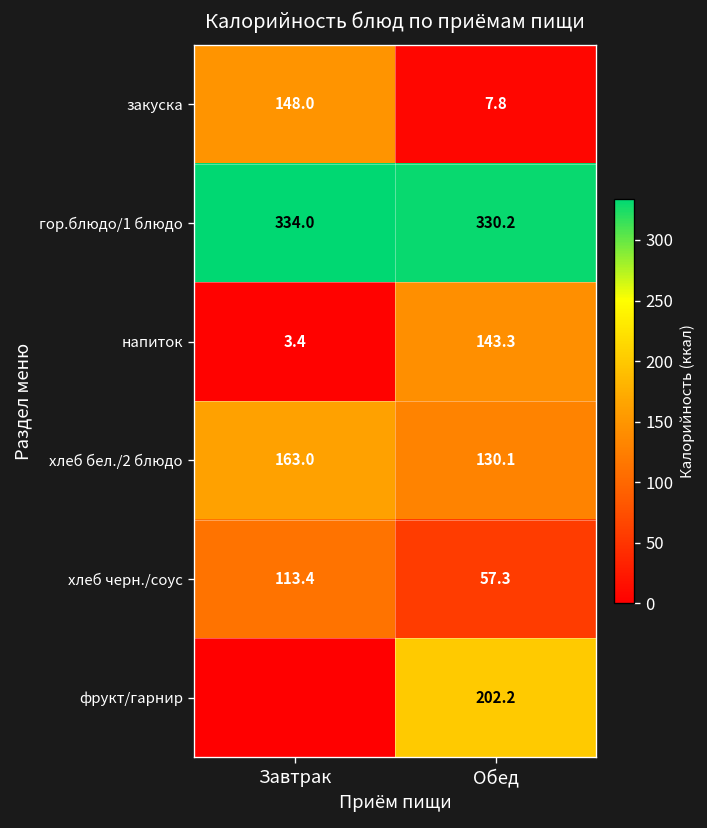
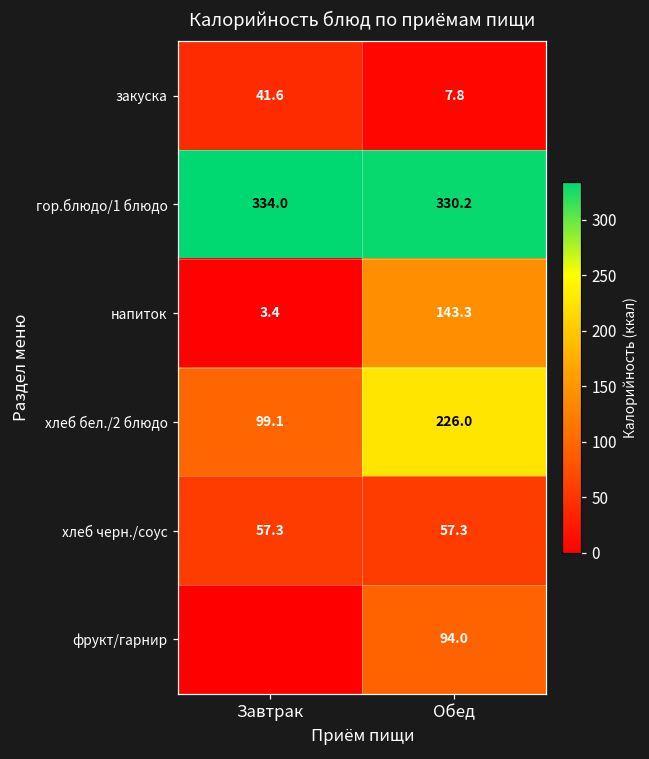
закуска, Завтрак: 148.0 -> 41.6
хлеб бел./2 блюдо, Завтрак: 163.0 -> 99.1
хлеб бел./2 блюдо, Обед: 130.1 -> 226.0
хлеб черн./соус, Завтрак: 113.4 -> 57.3
фрукт/гарнир, Обед: 202.2 -> 94.0
